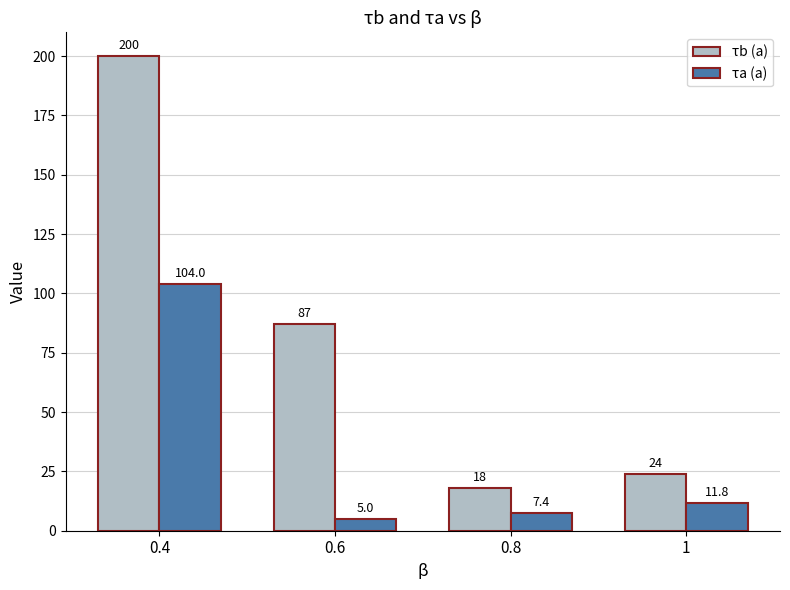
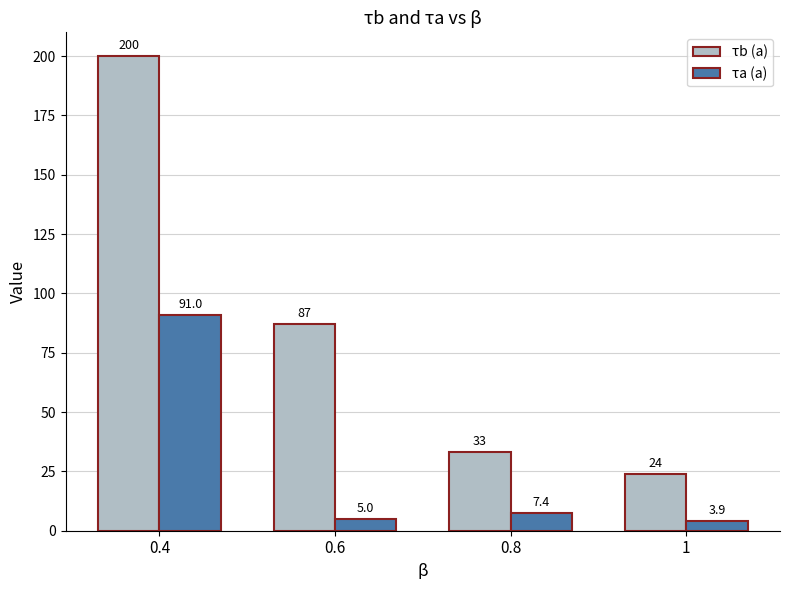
τa (a), 0.4: 104.0 -> 91.0
τb (a), 0.8: 18 -> 33
τa (a), 1: 11.8 -> 3.9
